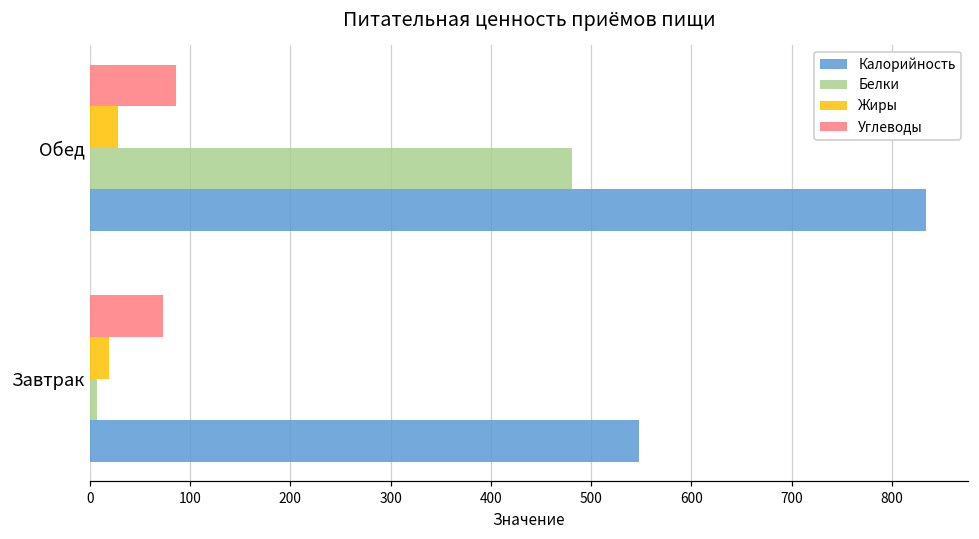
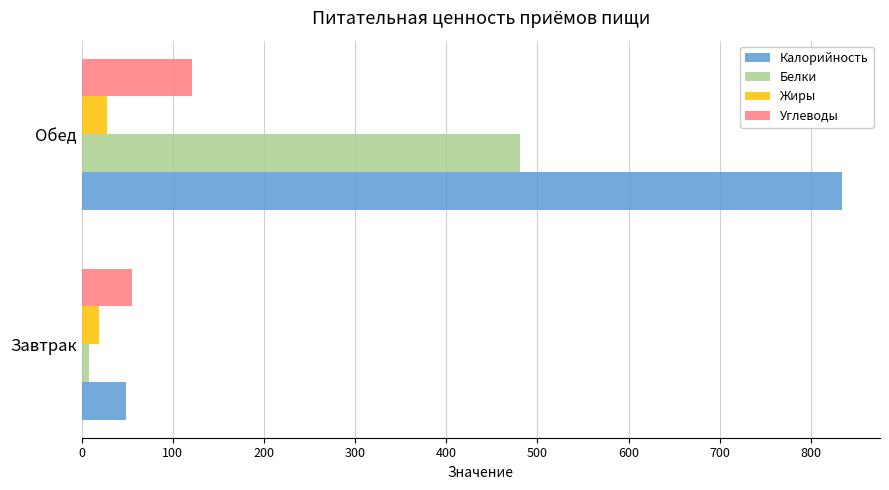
Углеводы, Обед: 90 -> 120
Углеводы, Завтрак: 70 -> 60
Калорийность, Завтрак: 550 -> 50
